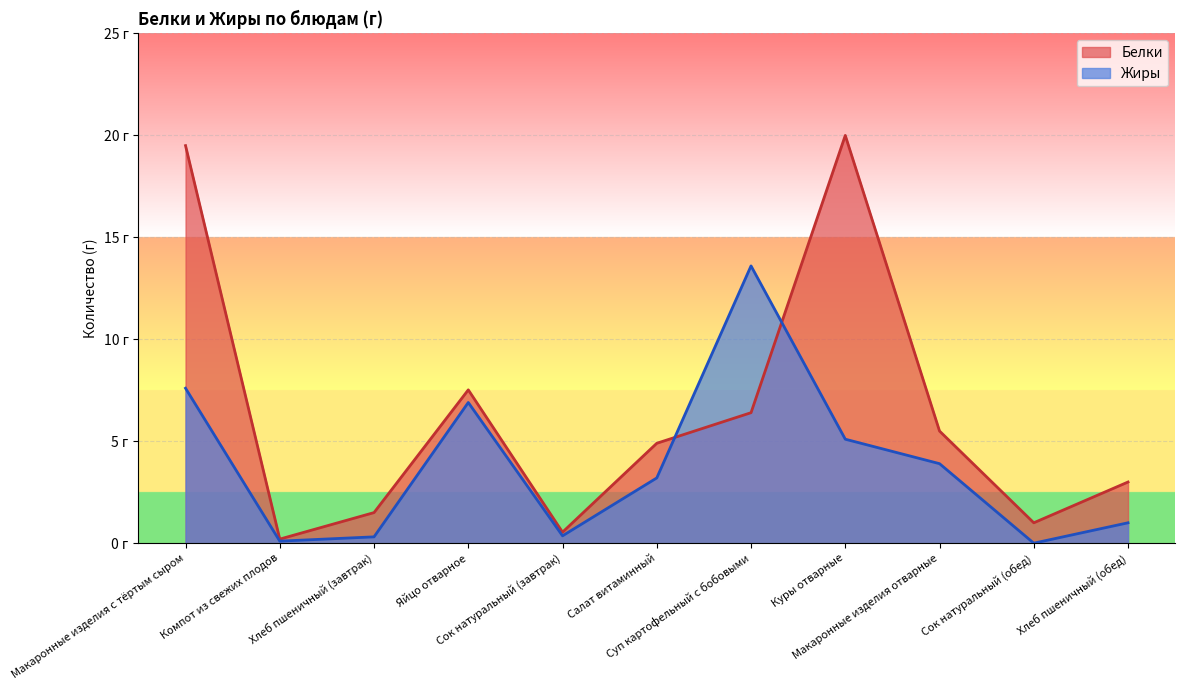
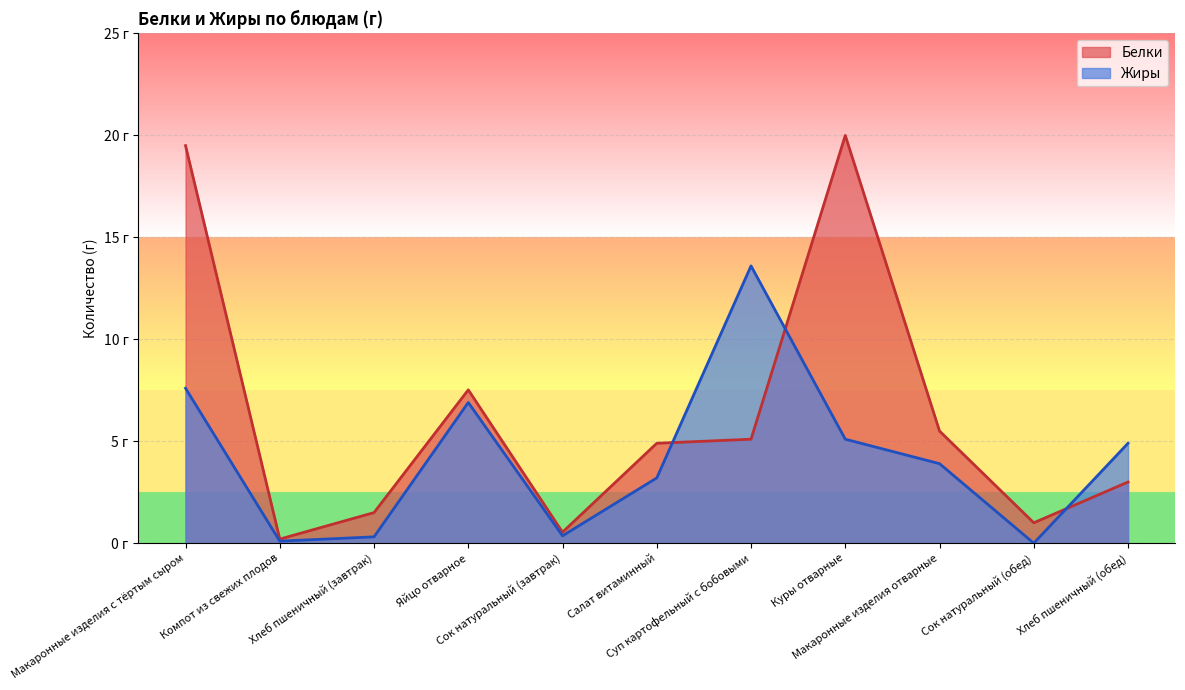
Белки, Суп картофельный с бобовыми: 6.4 г -> 5.1 г
Жиры, Хлеб пшеничный (обед): 1.0 г -> 4.9 г
